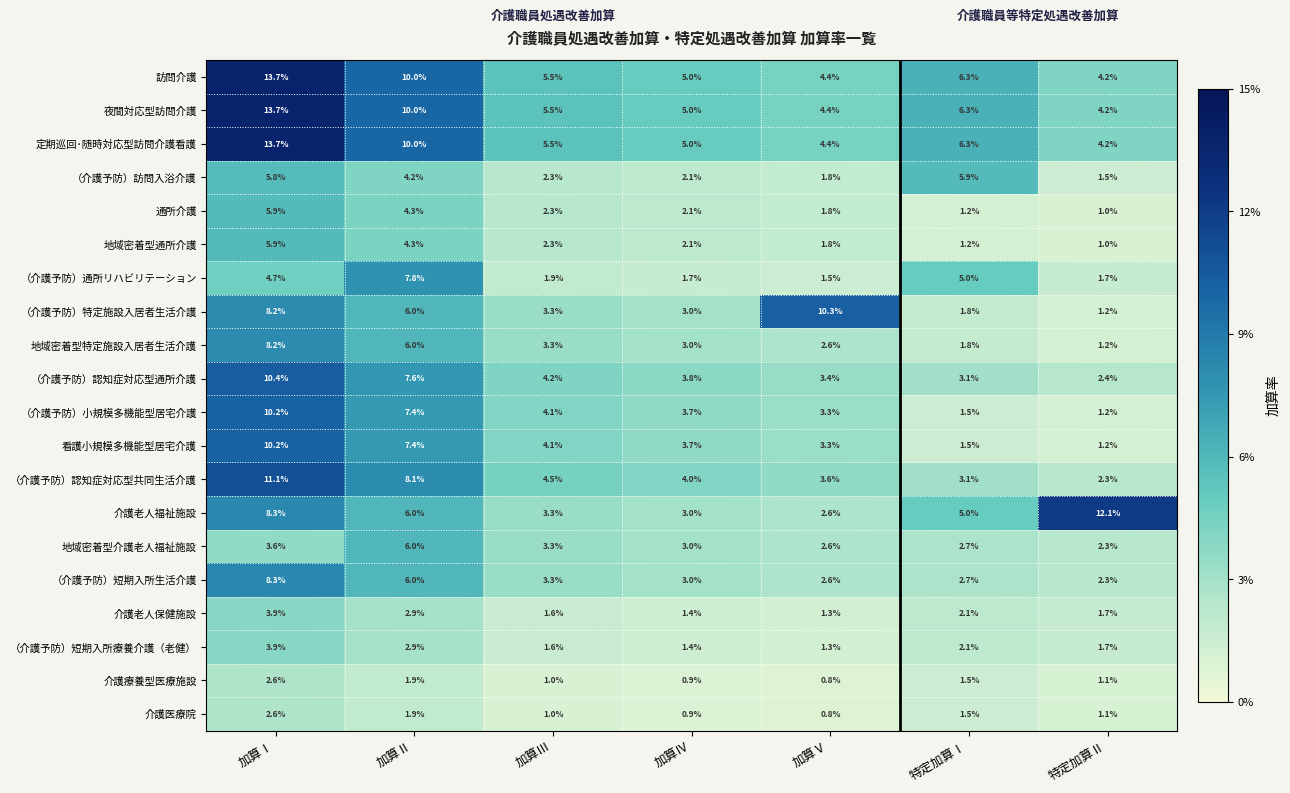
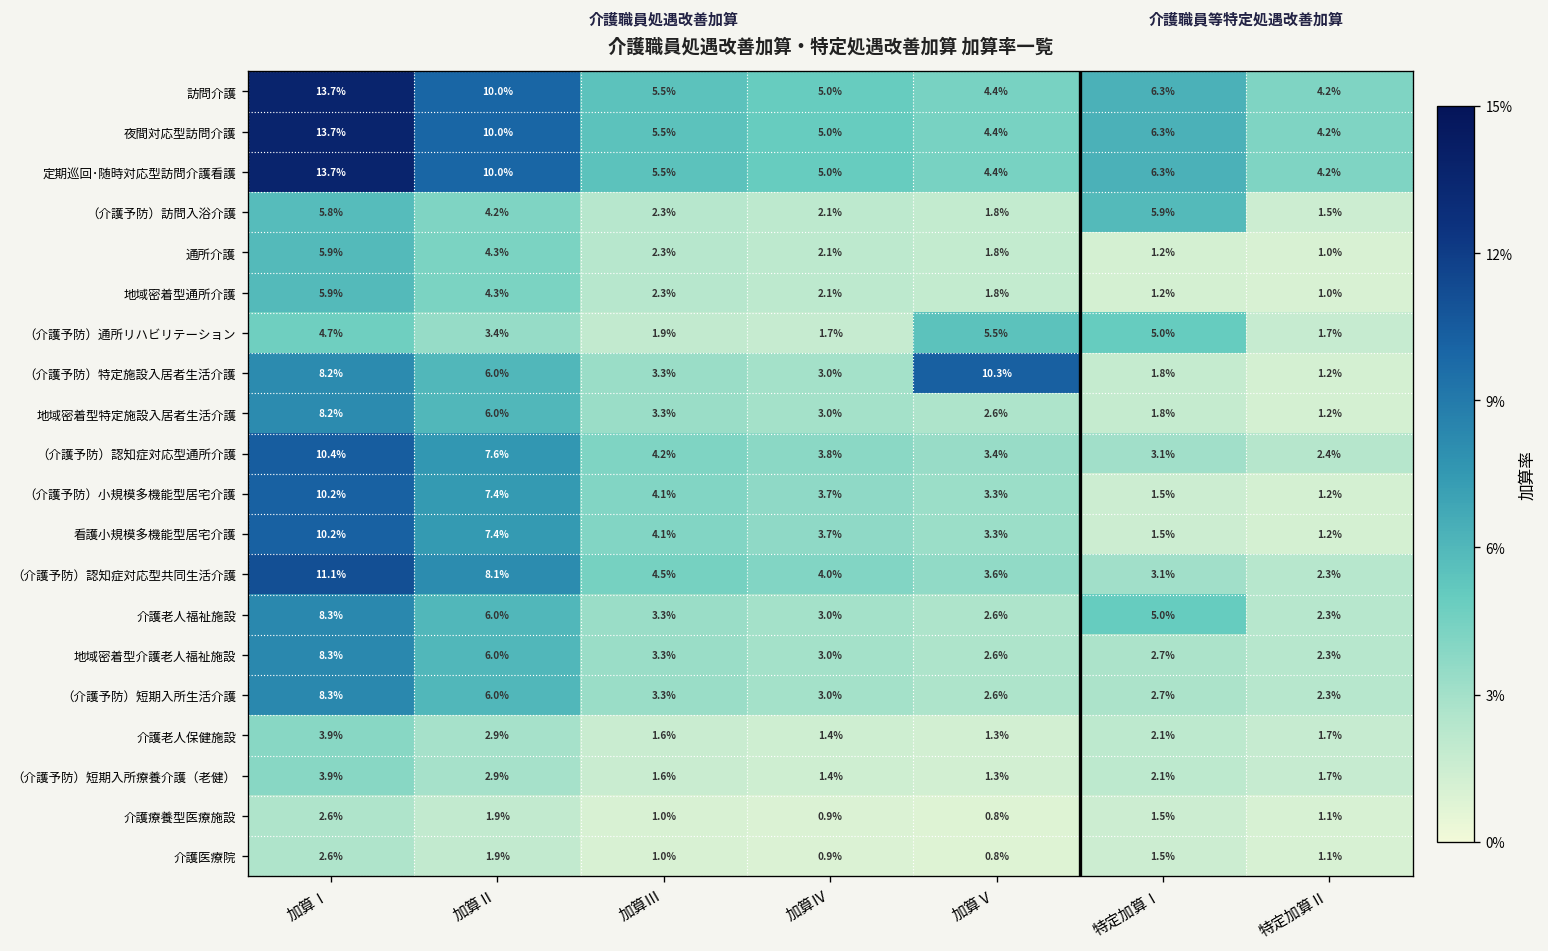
（介護予防）通所リハビリテーション, 加算Ⅱ: 7.8% -> 3.4%
（介護予防）通所リハビリテーション, 加算Ⅴ: 1.5% -> 5.5%
介護老人福祉施設, 特定加算Ⅱ: 12.1% -> 2.3%
地域密着型介護老人福祉施設, 加算Ⅰ: 3.6% -> 8.3%
